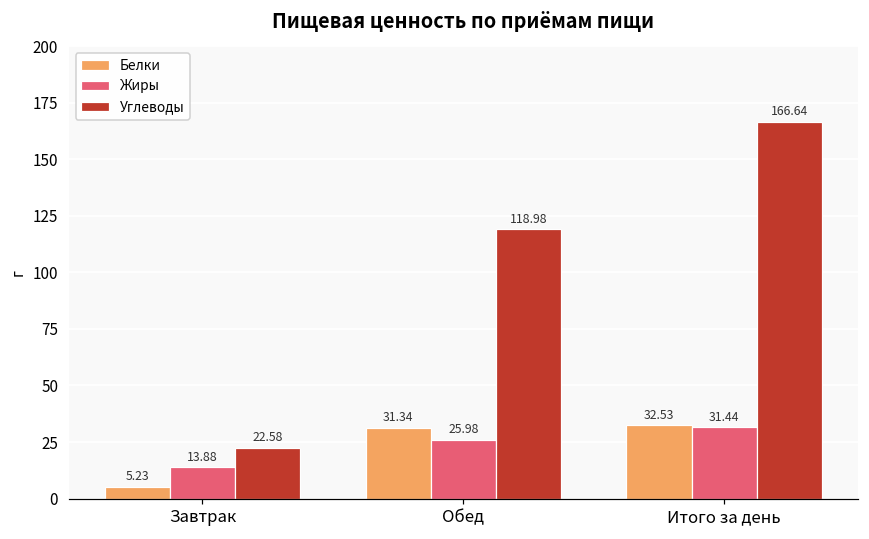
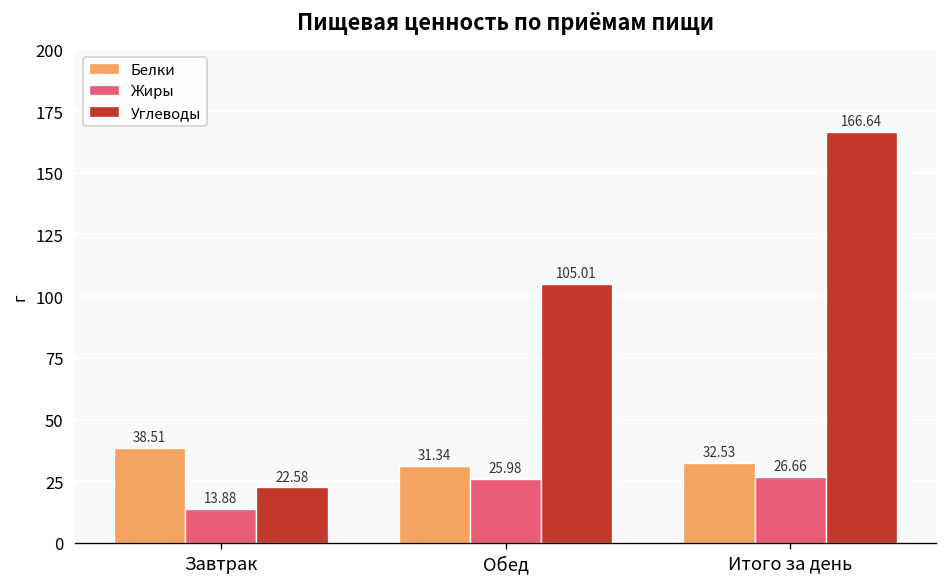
Белки, Завтрак: 5.23 -> 38.51
Углеводы, Обед: 118.98 -> 105.01
Жиры, Итого за день: 31.44 -> 26.66
